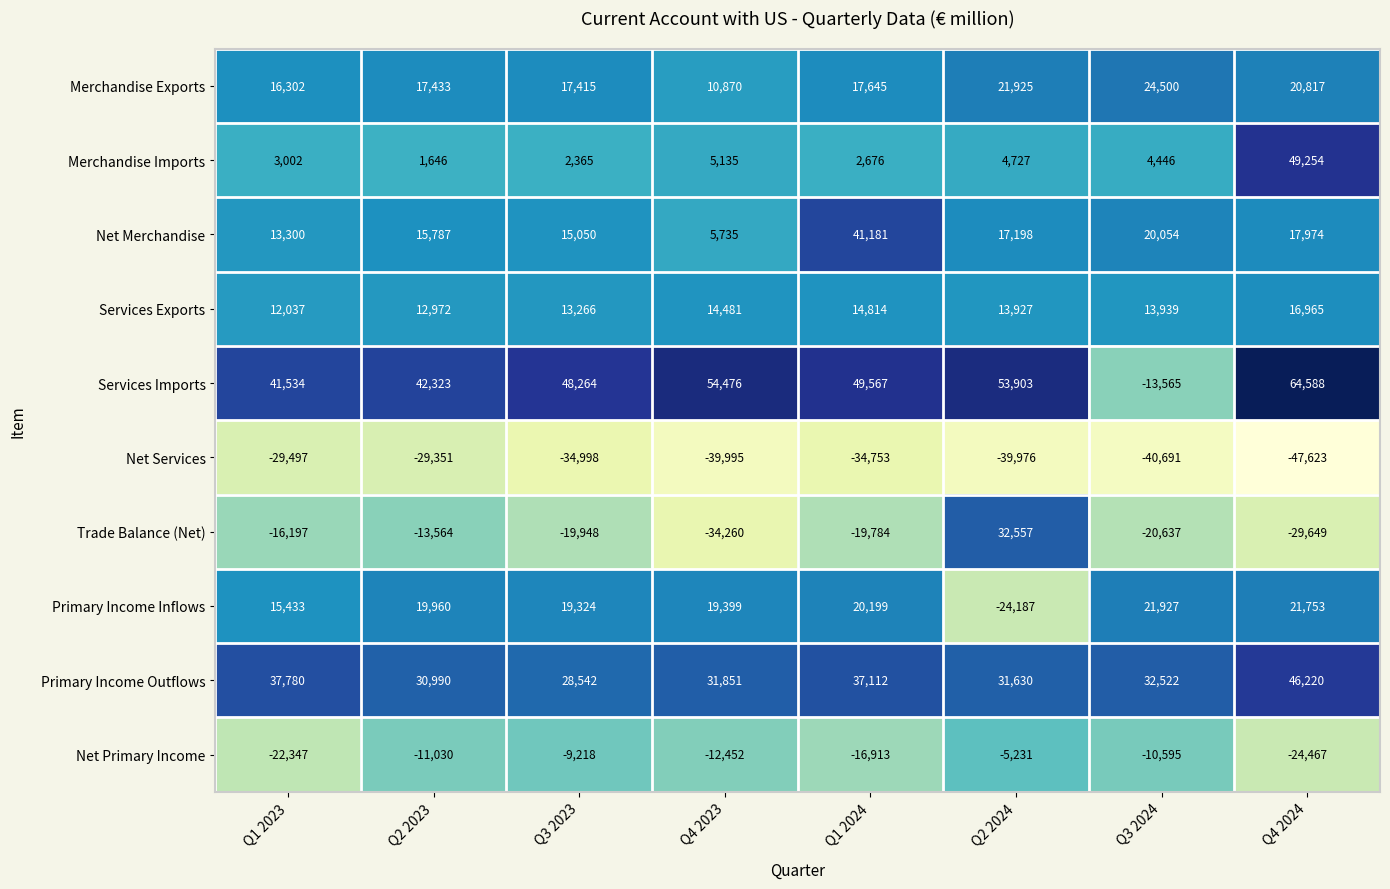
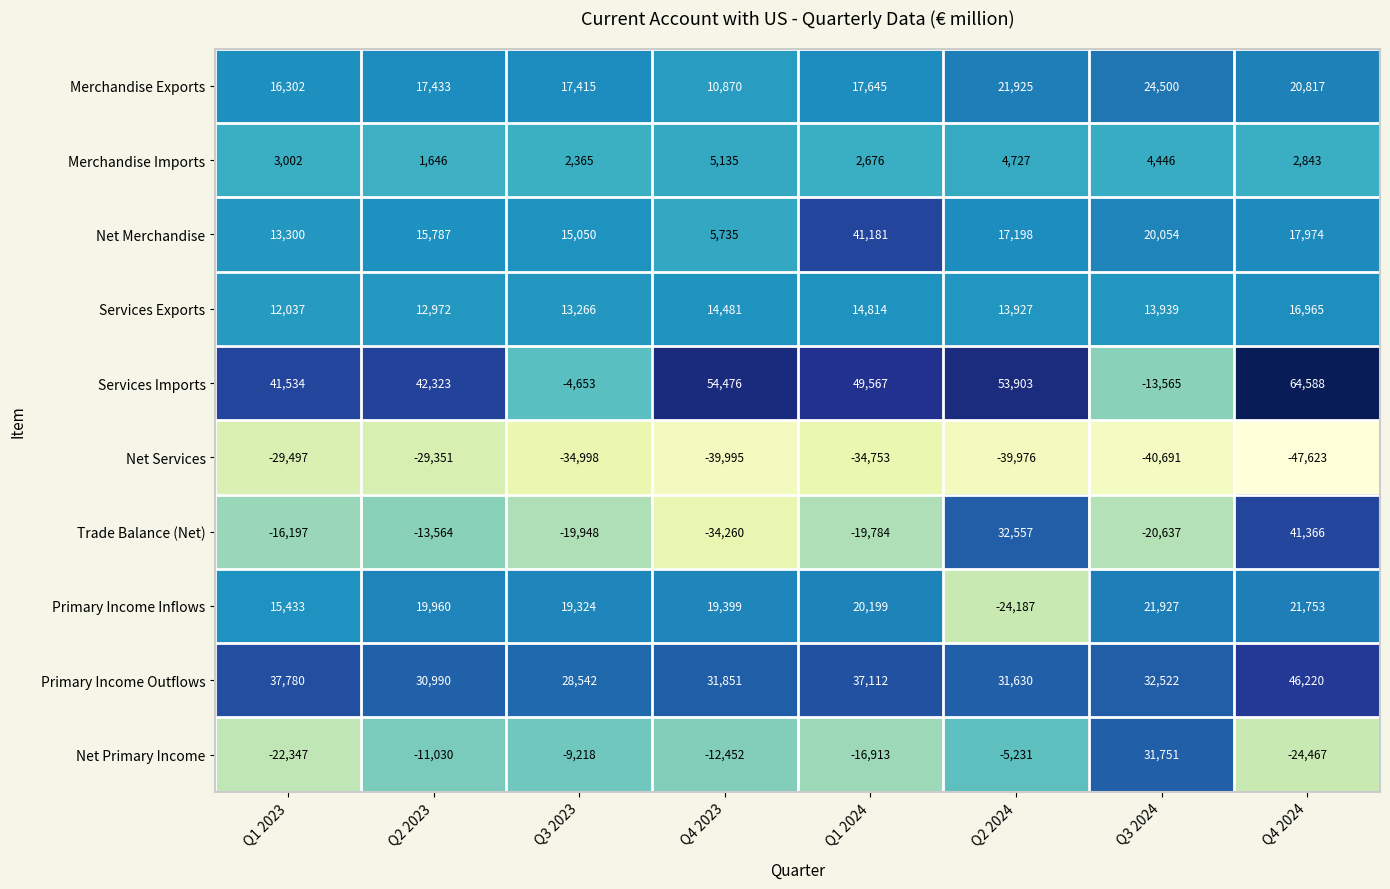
Merchandise Imports, Q4 2024: 49,254 -> 2,843
Services Imports, Q3 2023: 48,264 -> -4,653
Trade Balance (Net), Q4 2024: -29,649 -> 41,366
Net Primary Income, Q3 2024: -10,595 -> 31,751
